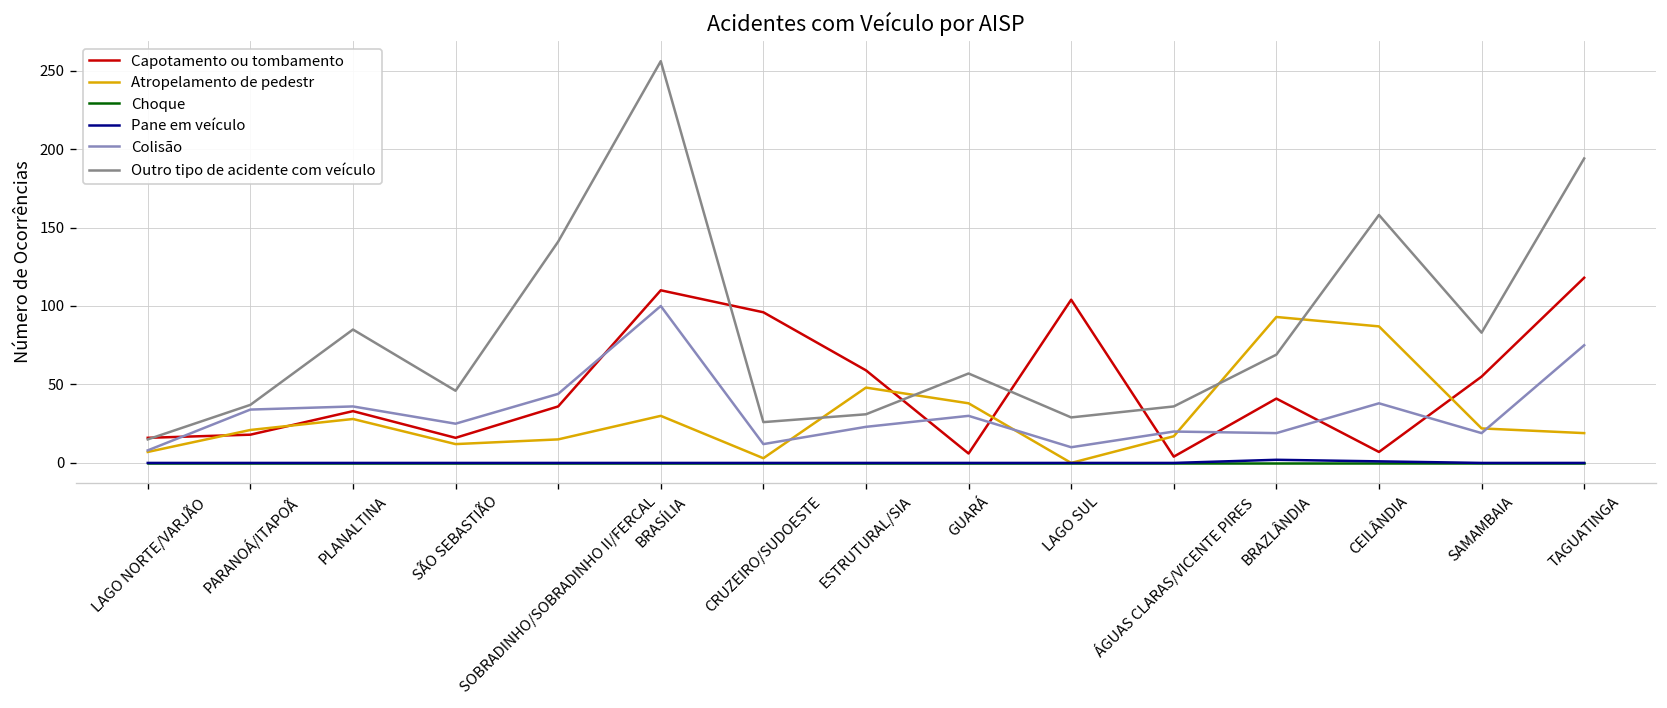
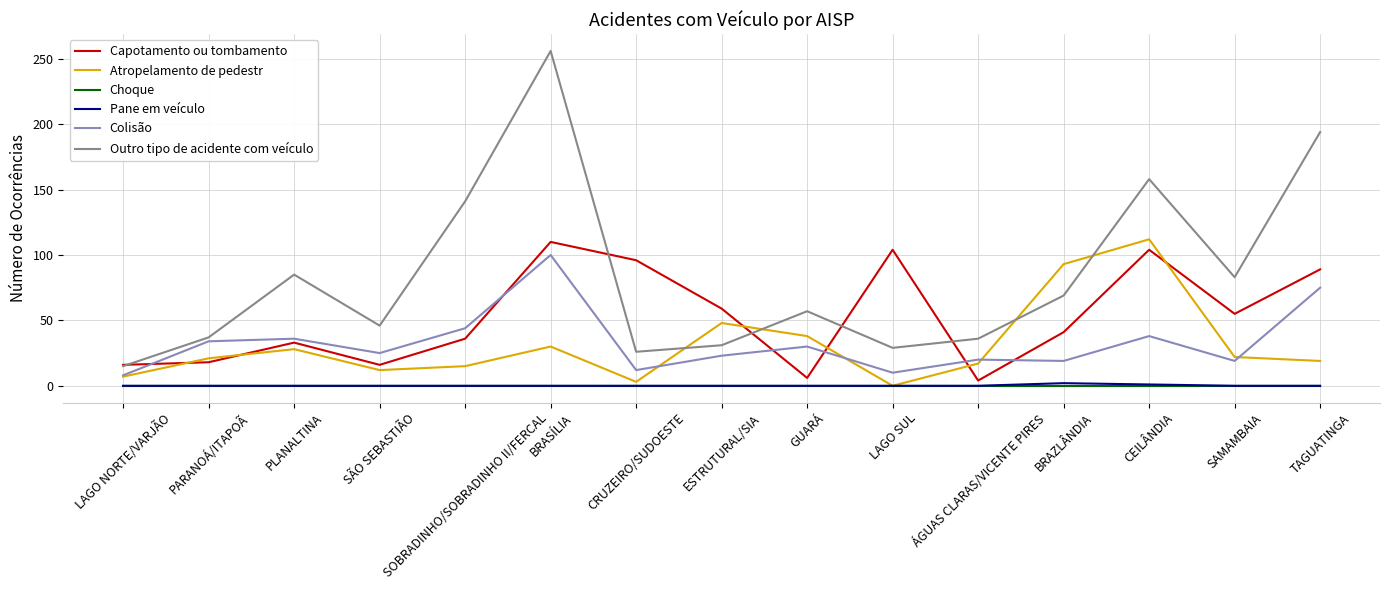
Capotamento ou tombamento, CEILÂNDIA: 7 -> 104
Atropelamento de pedestr, CEILÂNDIA: 87 -> 112
Capotamento ou tombamento, TAGUATINGA: 118 -> 89
